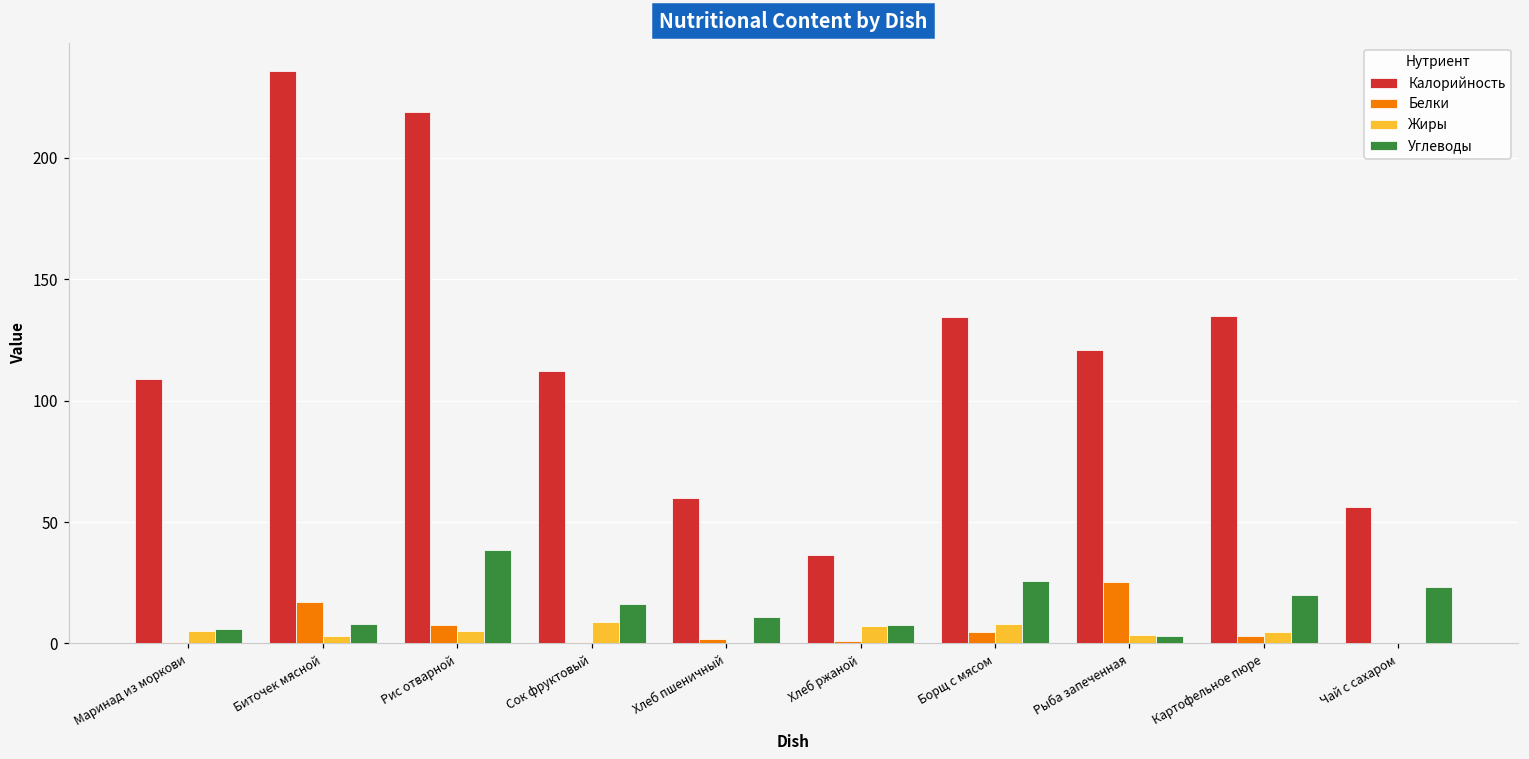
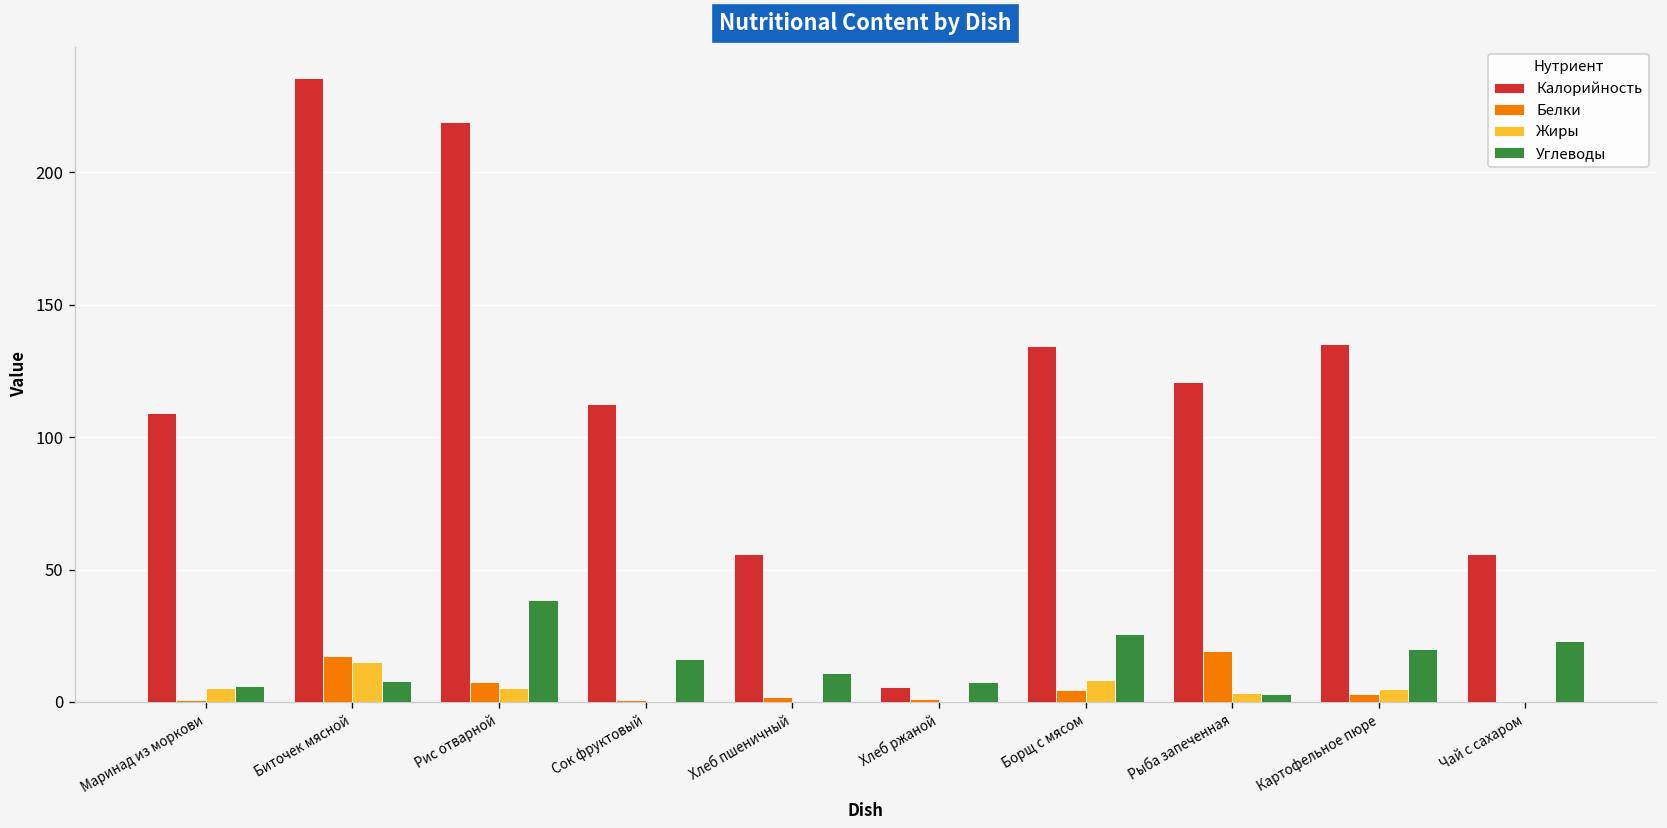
Жиры, Биточек мясной: 3 -> 15
Жиры, Сок фруктовый: 9 -> 0
Калорийность, Хлеб пшеничный: 60 -> 56
Калорийность, Хлеб ржаной: 36 -> 6
Жиры, Хлеб ржаной: 7 -> 0
Белки, Рыба запеченная: 25 -> 19
